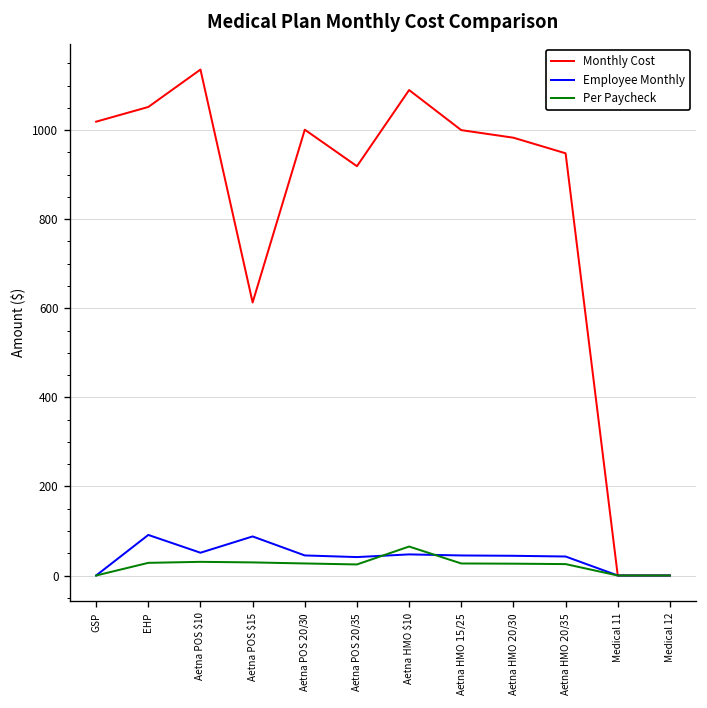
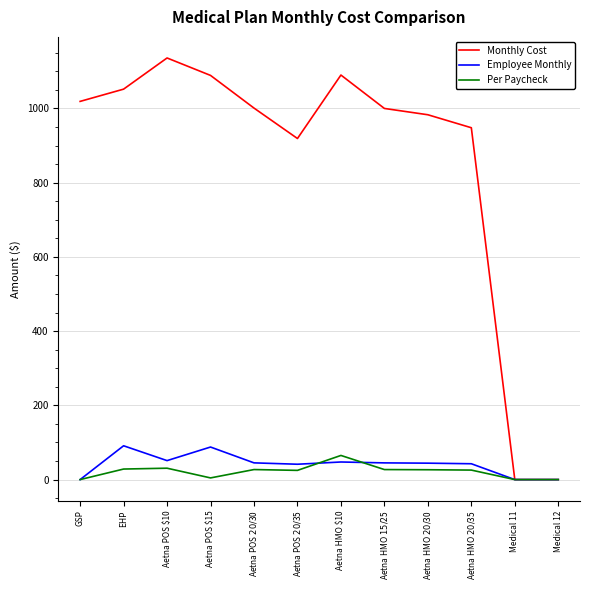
Monthly Cost, Aetna POS $15: 610 -> 1090
Per Paycheck, Aetna POS $15: 30 -> 0
